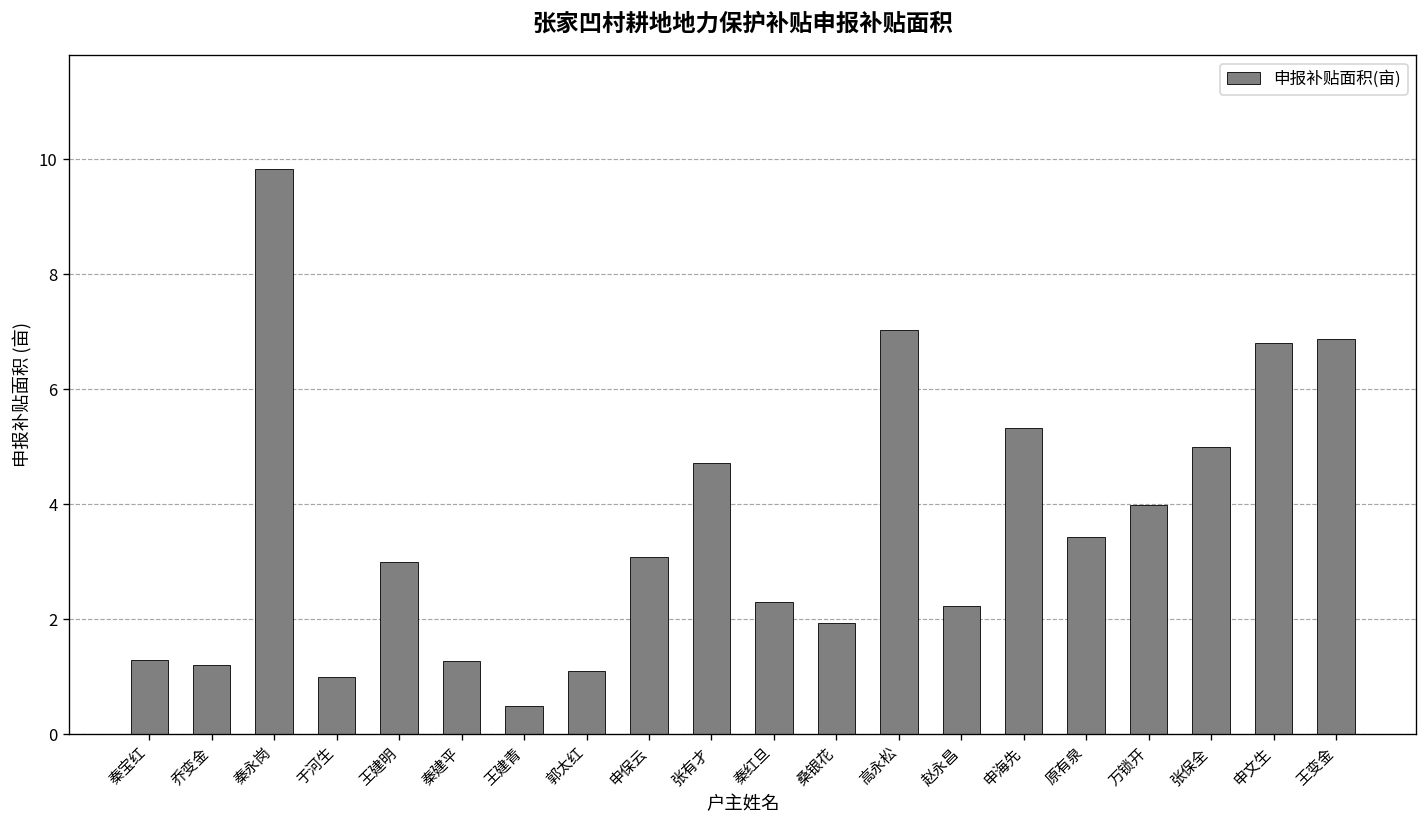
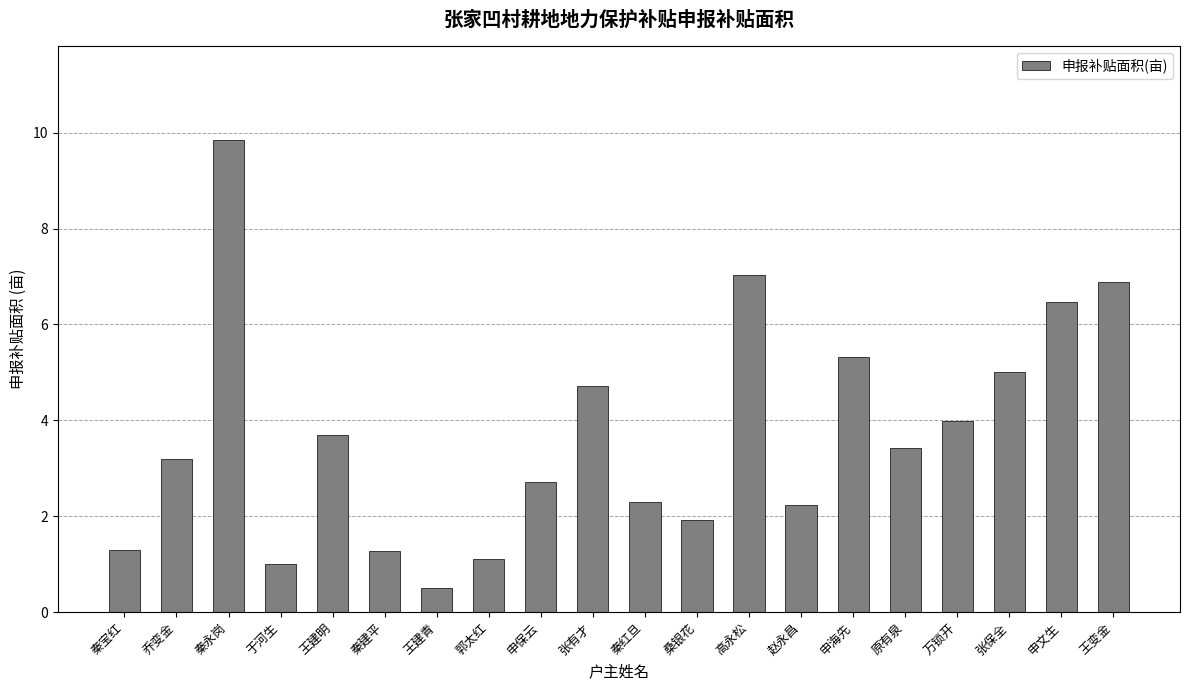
乔变金: 1.2 -> 3.2
王建明: 3.0 -> 3.7
申保云: 3.1 -> 2.7
申文生: 6.8 -> 6.5
